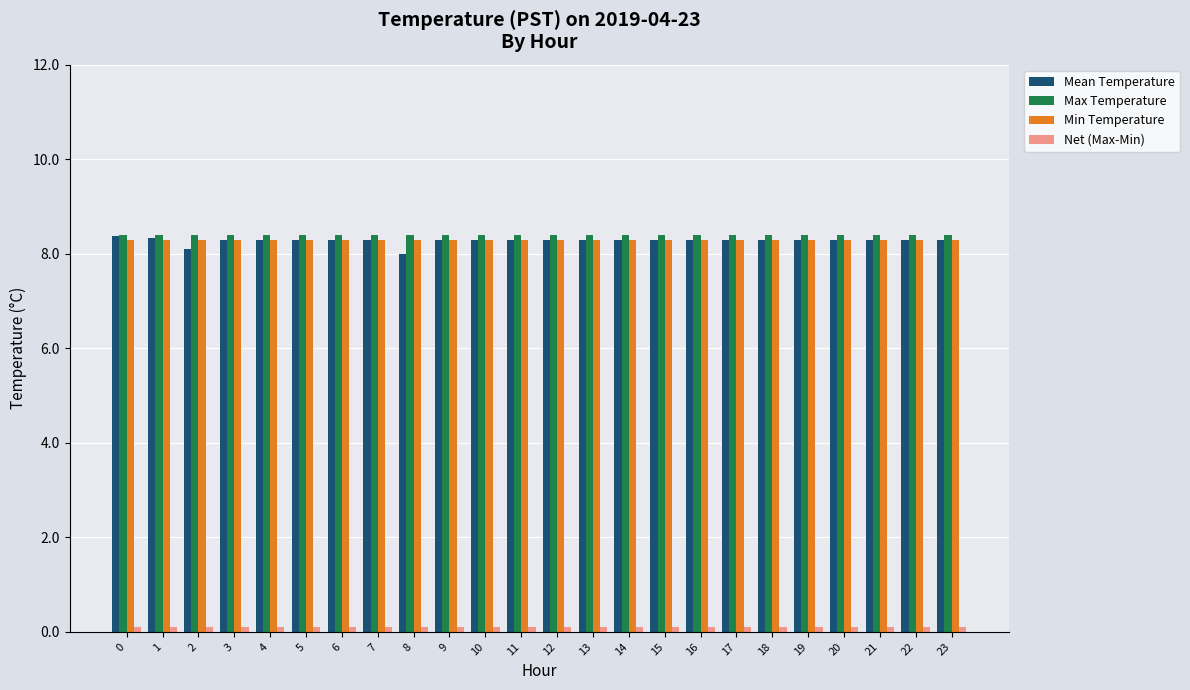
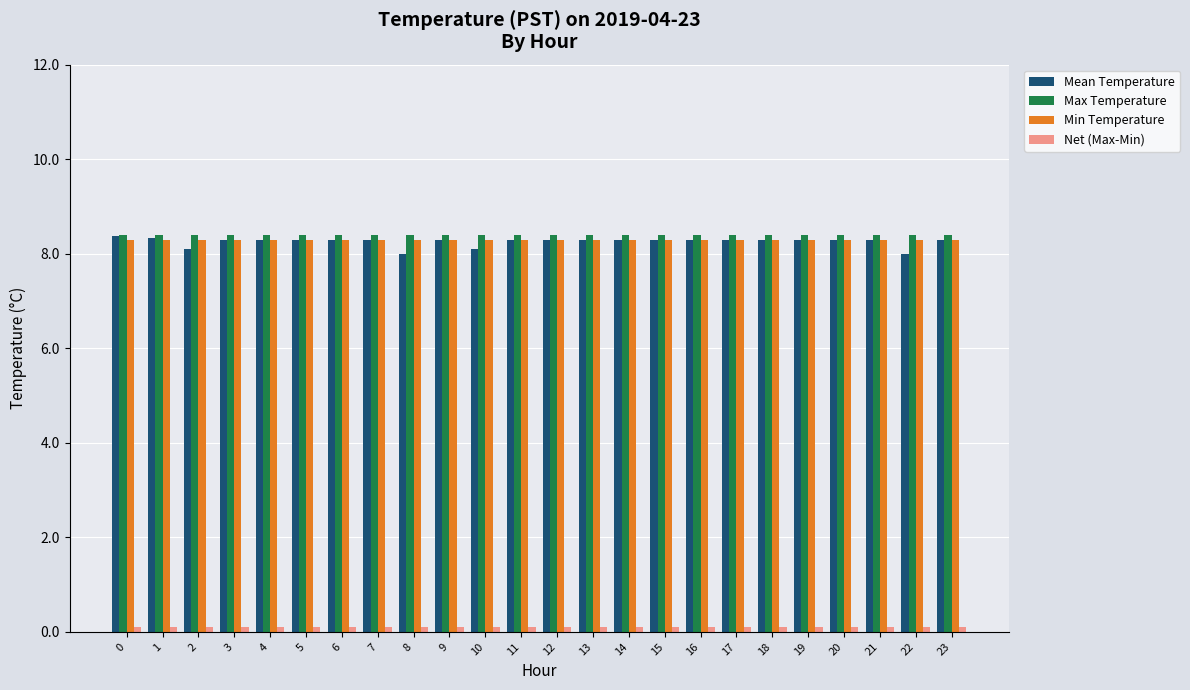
Mean Temperature, 10: 8.3 -> 8.1
Mean Temperature, 22: 8.3 -> 8.0
